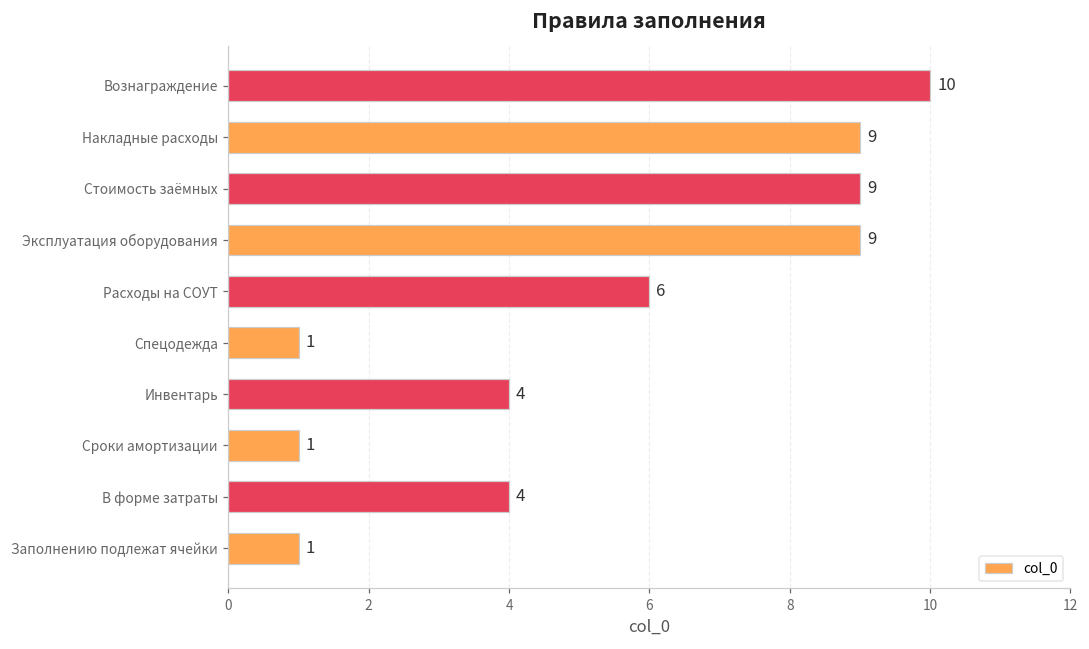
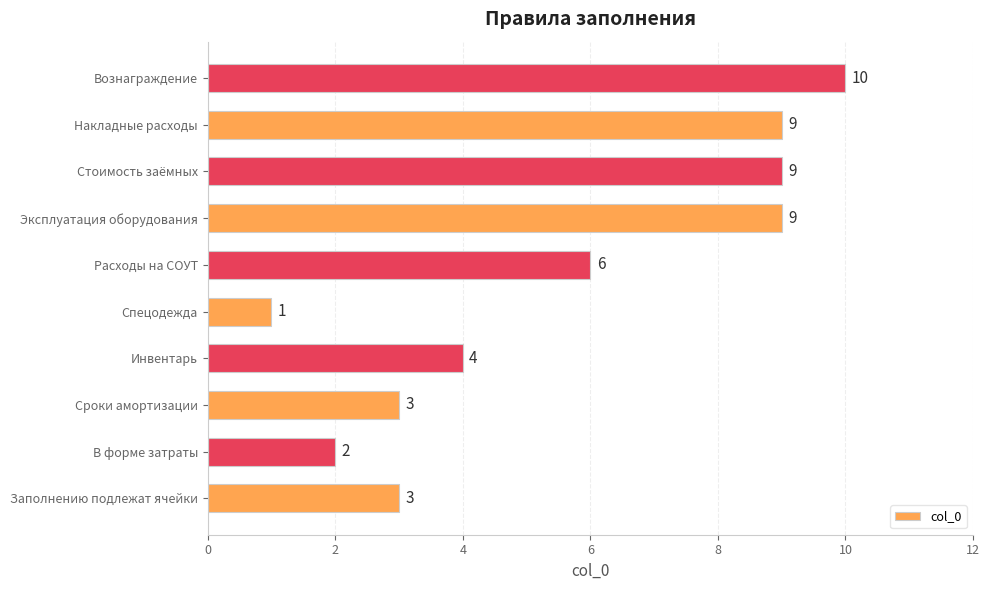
Сроки амортизации: 1 -> 3
В форме затраты: 4 -> 2
Заполнению подлежат ячейки: 1 -> 3
